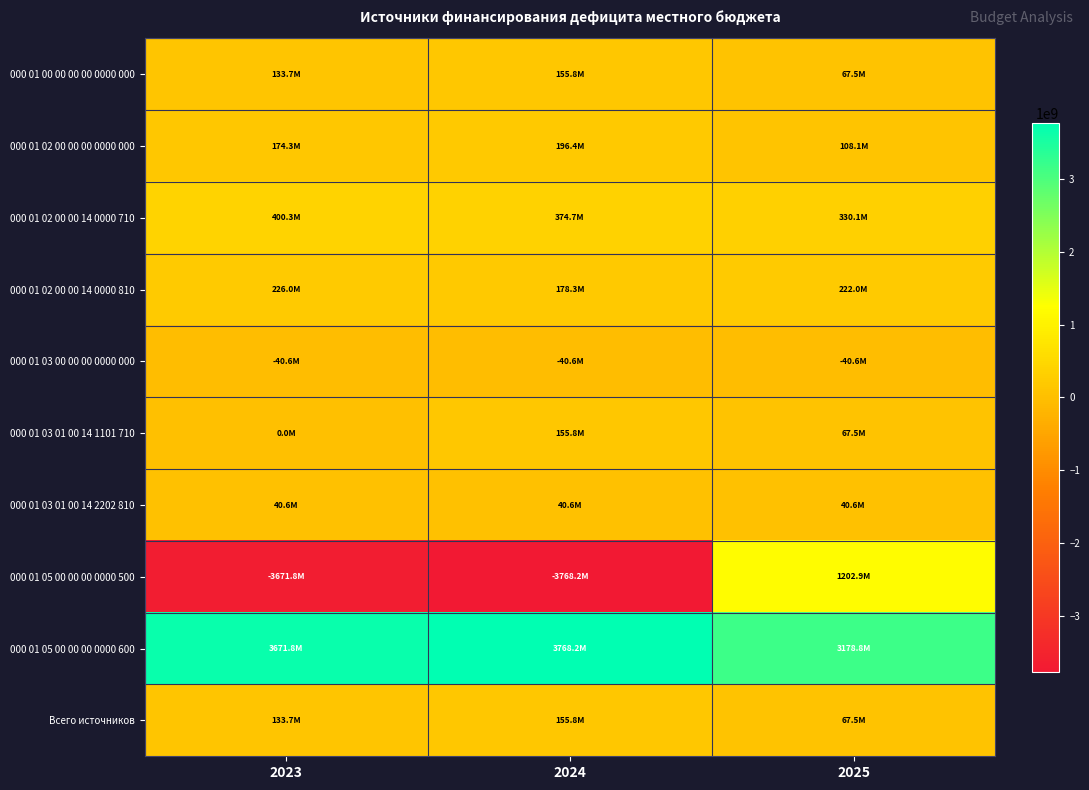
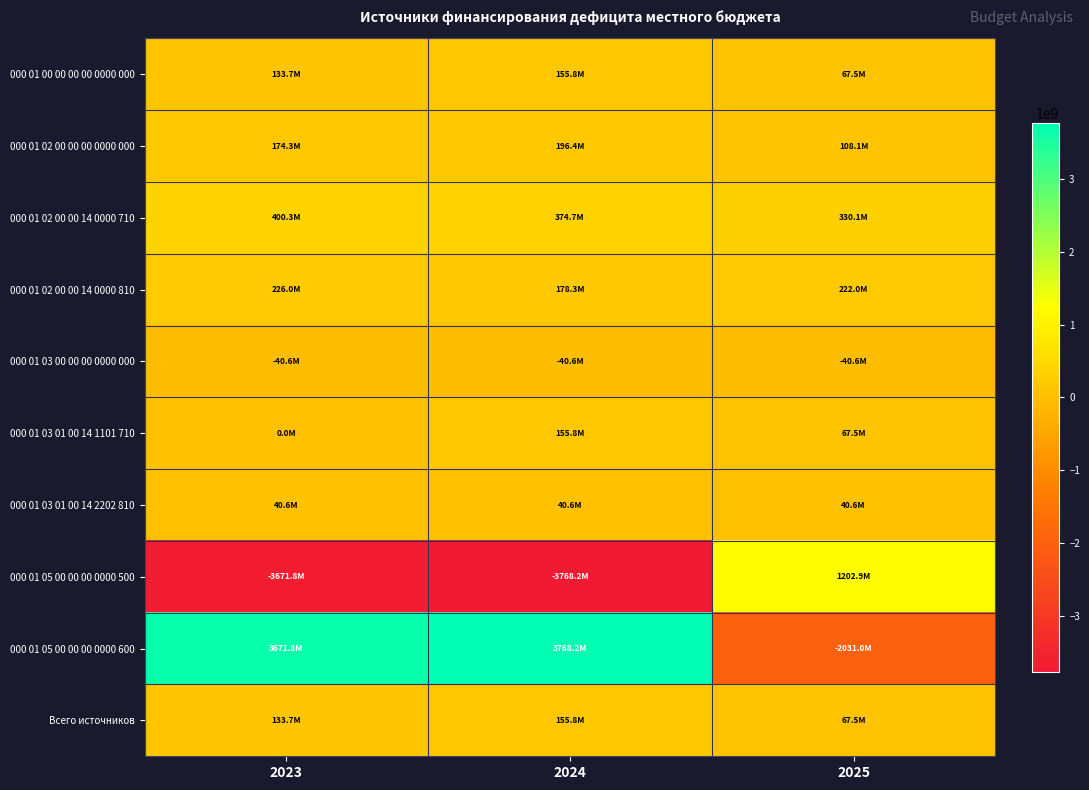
000 01 05 00 00 00 0000 600, 2025: 3178.8M -> -2031.0M
